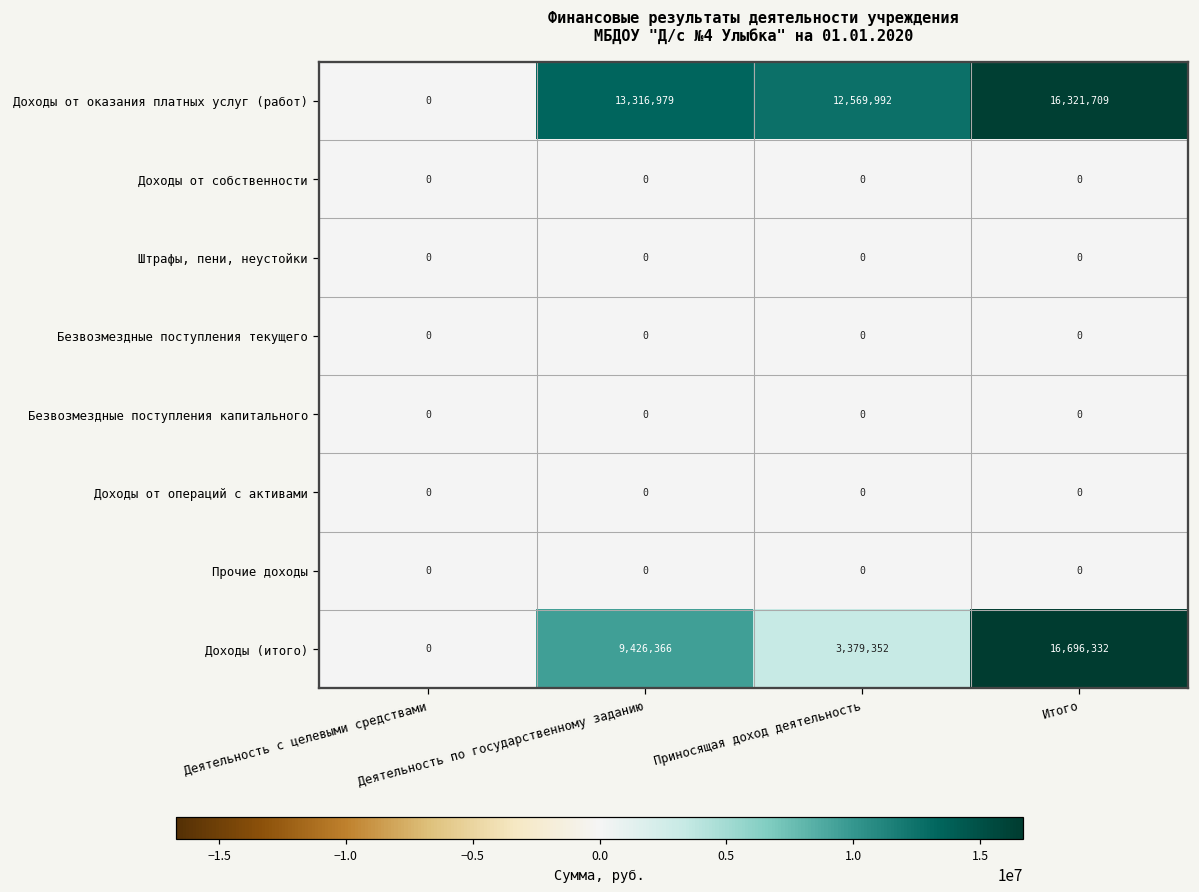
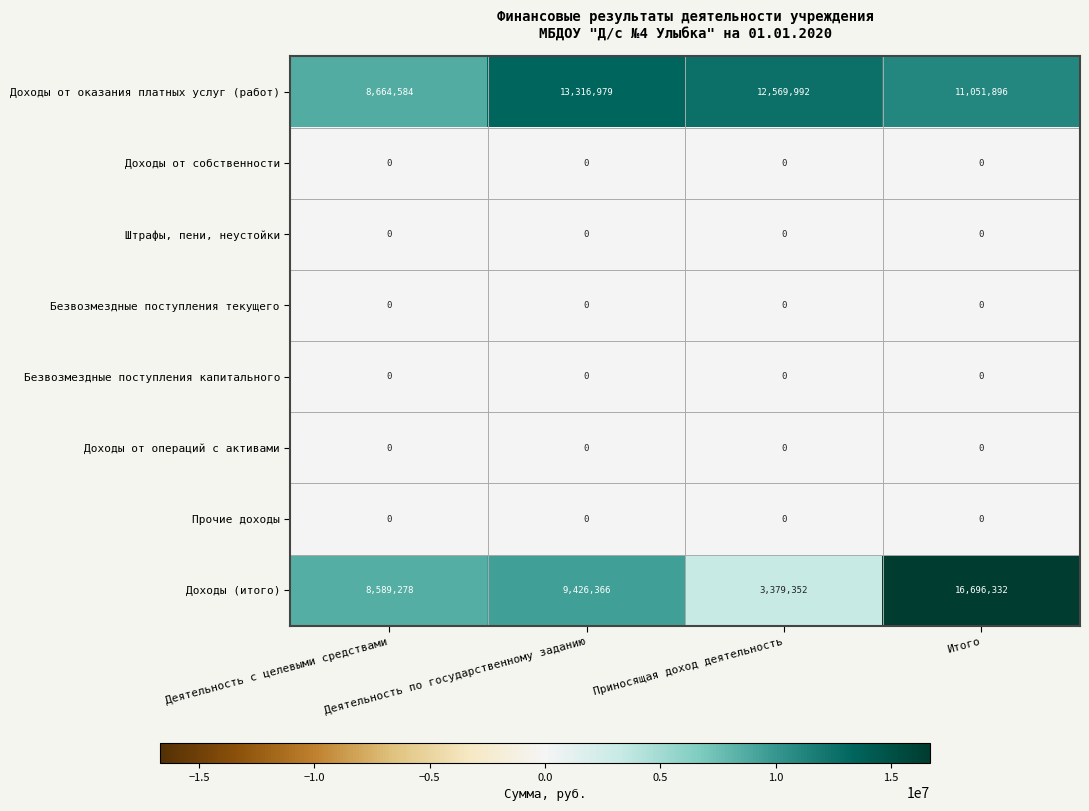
Доходы от оказания платных услуг (работ), Деятельность с целевыми средствами: 0 -> 8,664,584
Доходы от оказания платных услуг (работ), Итого: 16,321,709 -> 11,051,896
Доходы (итого), Деятельность с целевыми средствами: 0 -> 8,589,278
